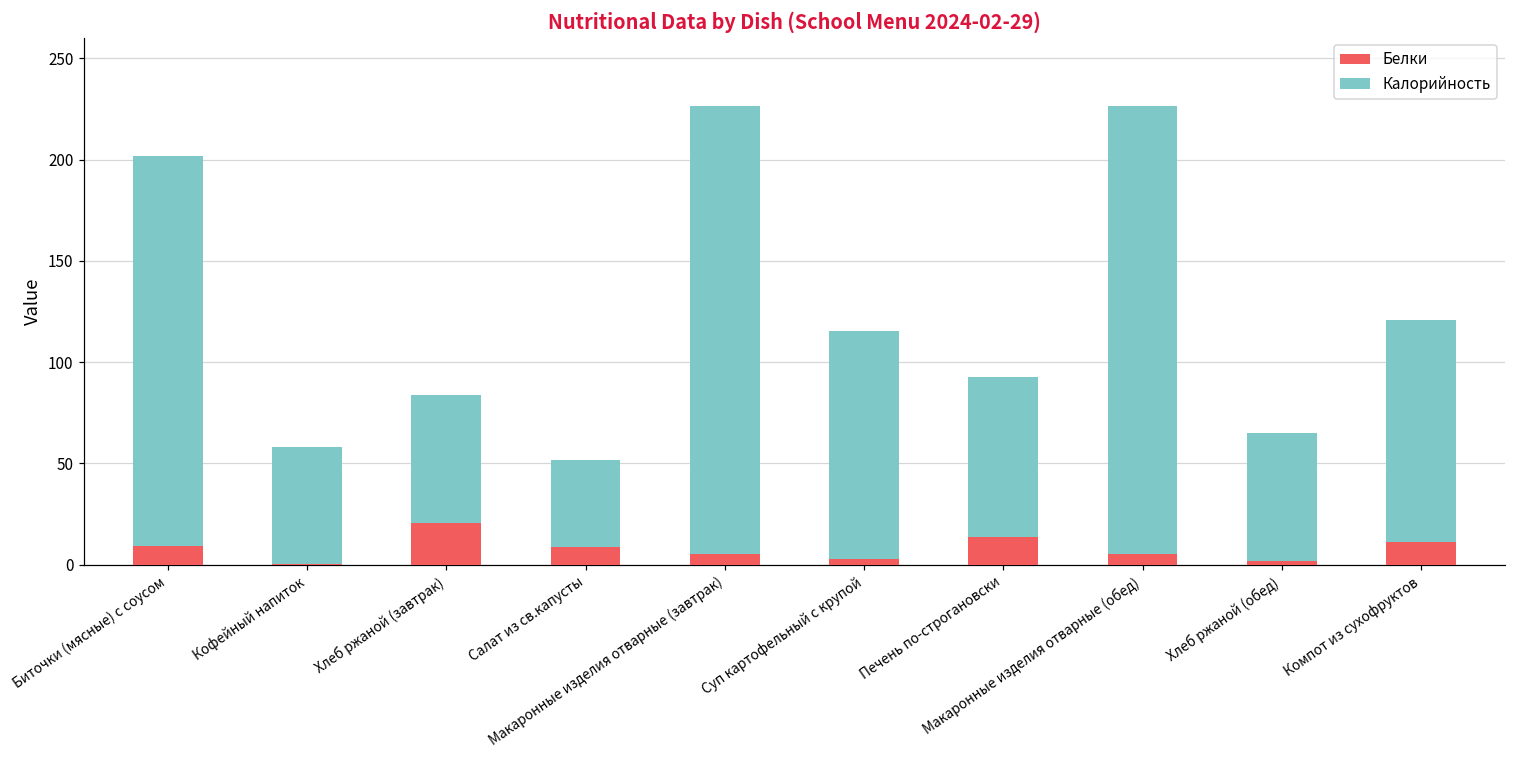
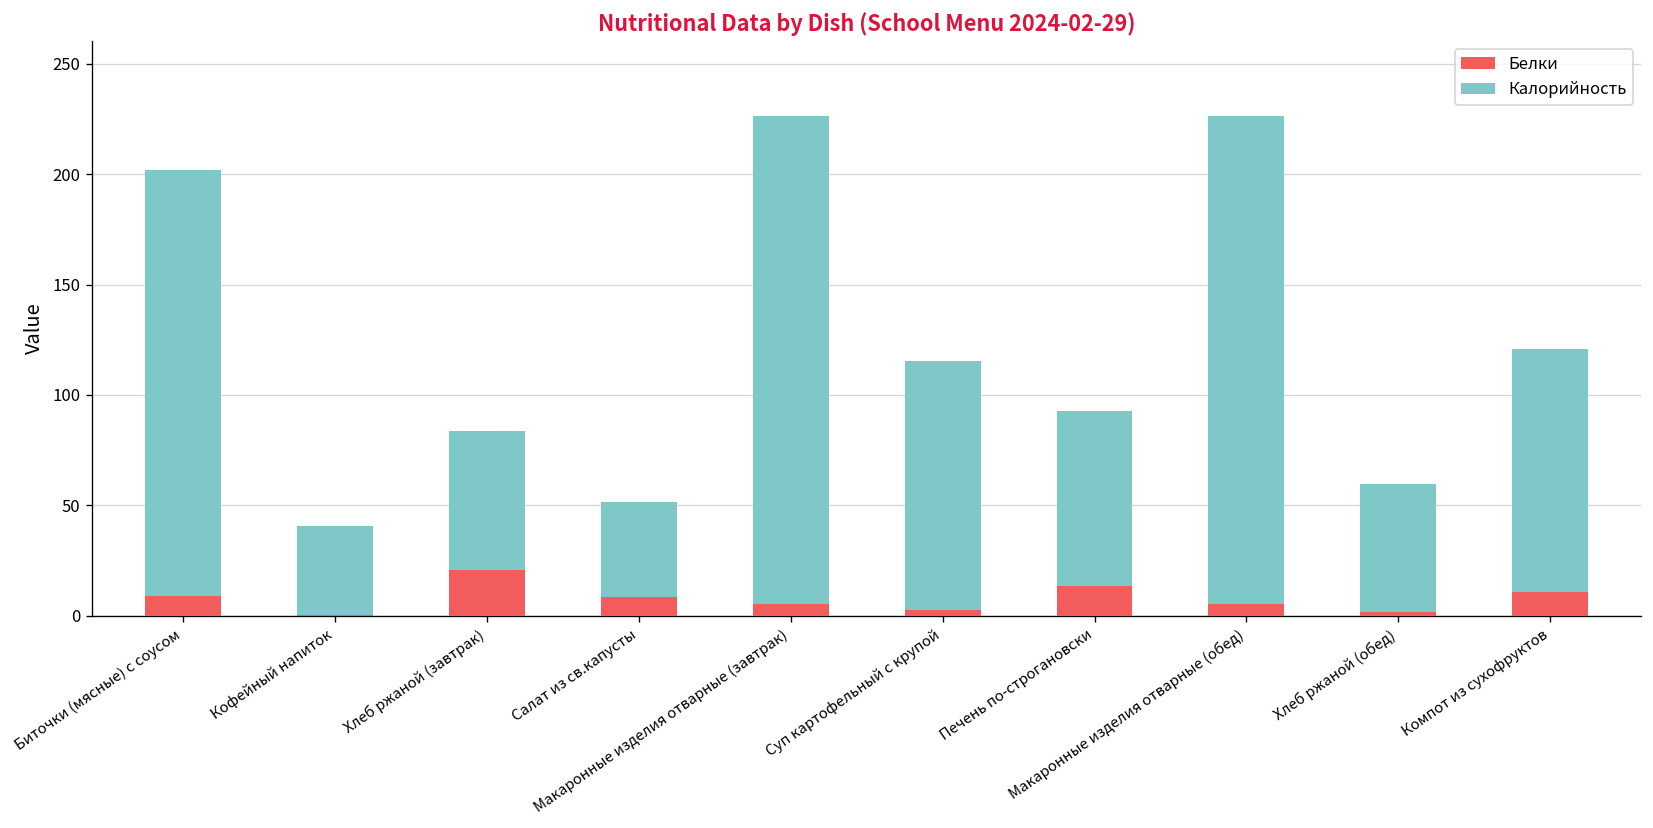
Калорийность, Кофейный напиток: 58 -> 41
Калорийность, Хлеб ржаной (обед): 63 -> 58
